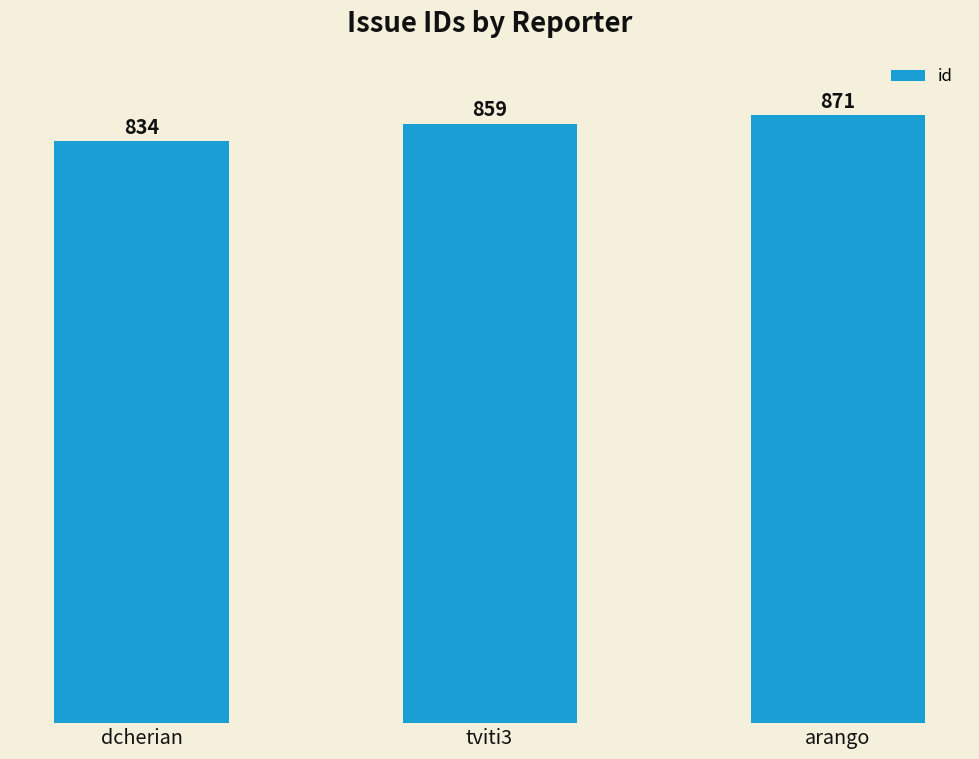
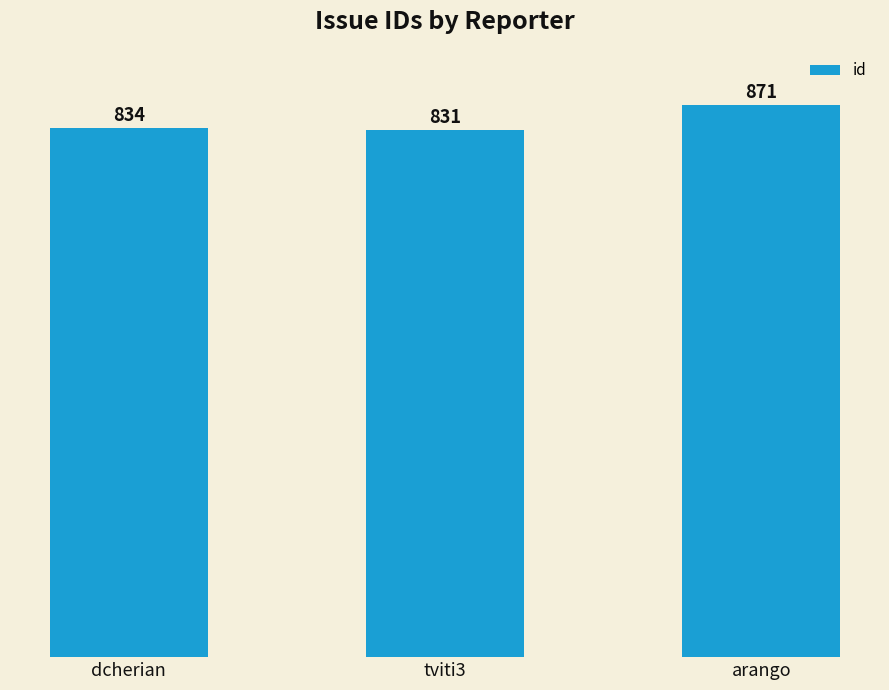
tviti3: 859 -> 831
